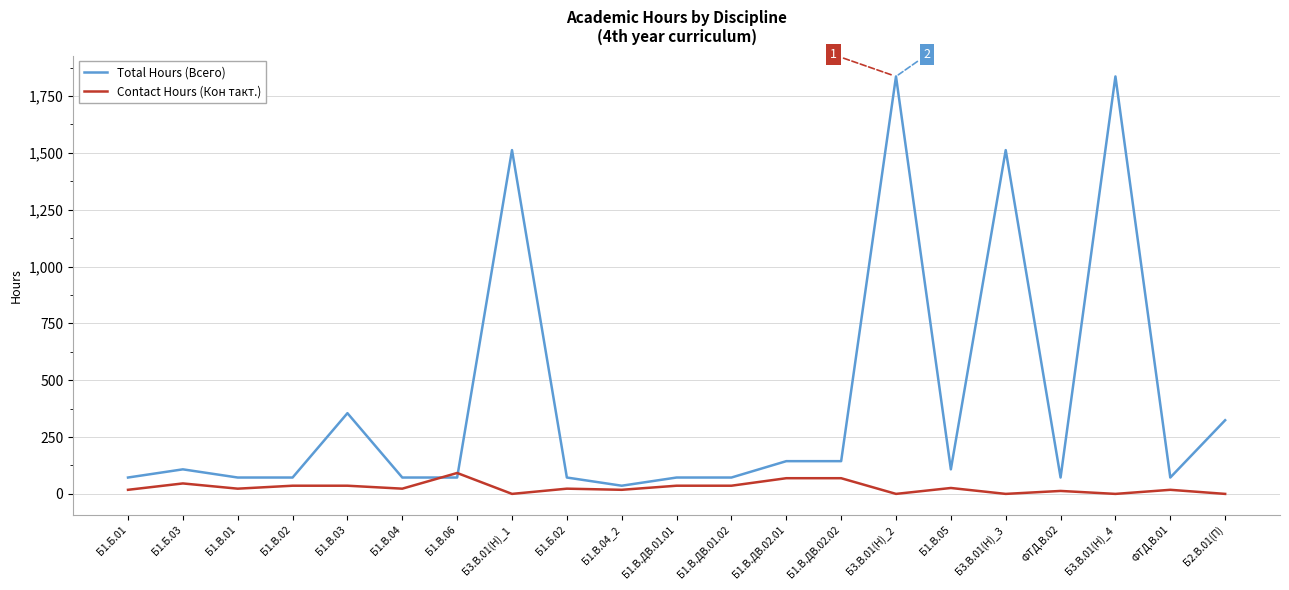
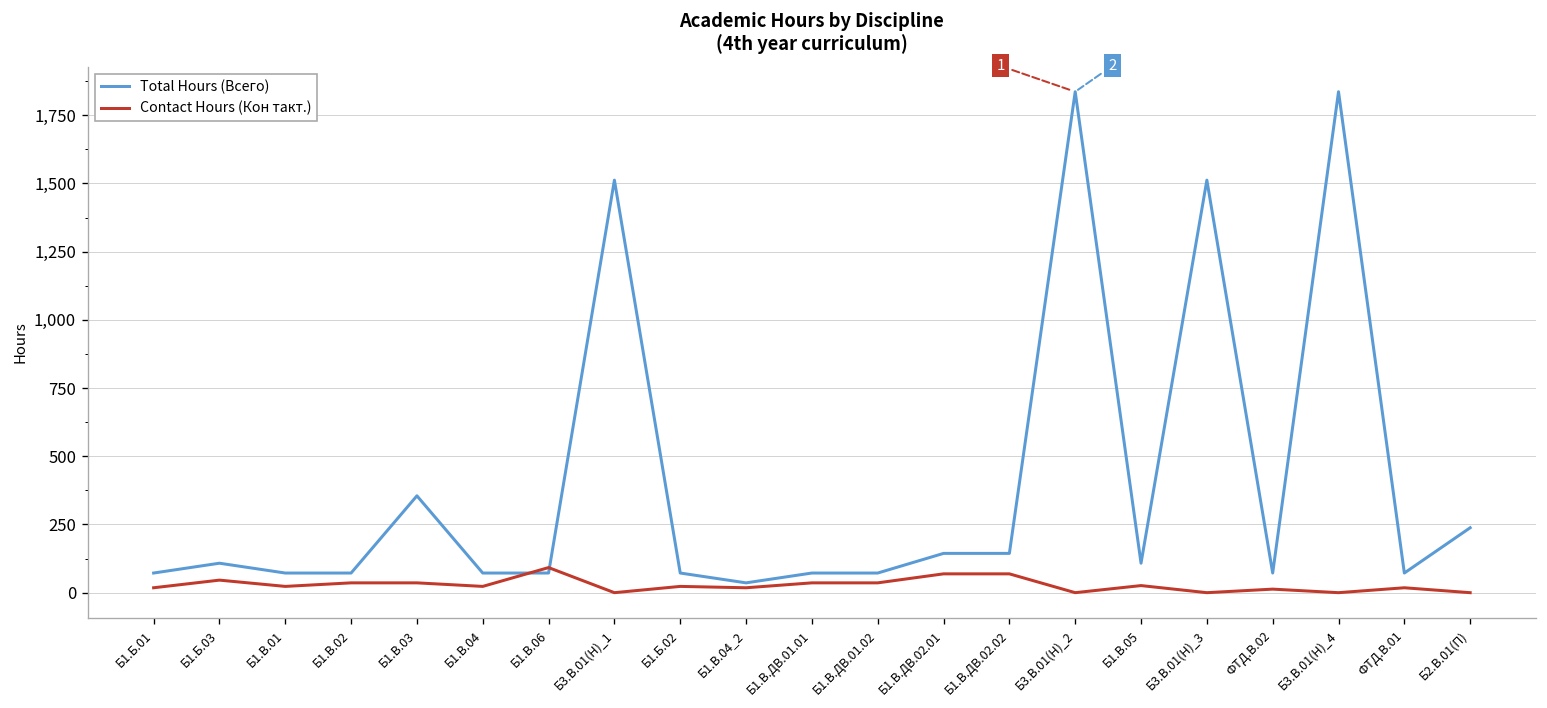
Total Hours (Всего), Б2.В.01(П): 320 -> 240
